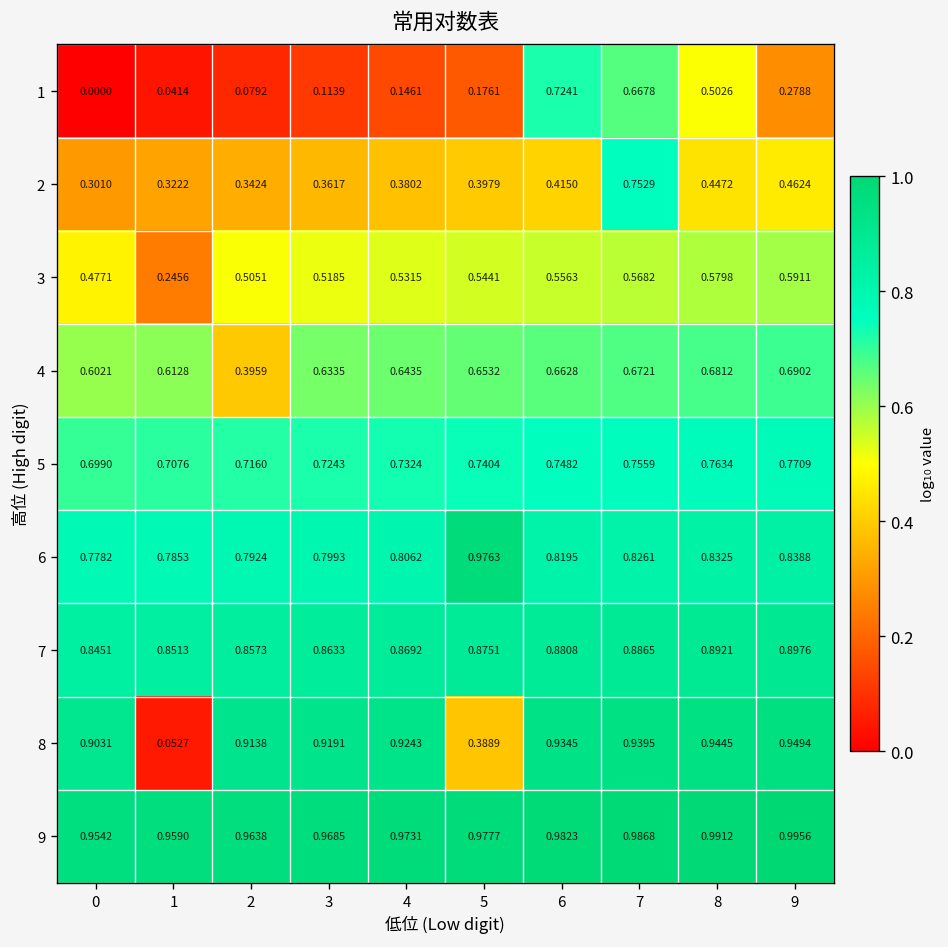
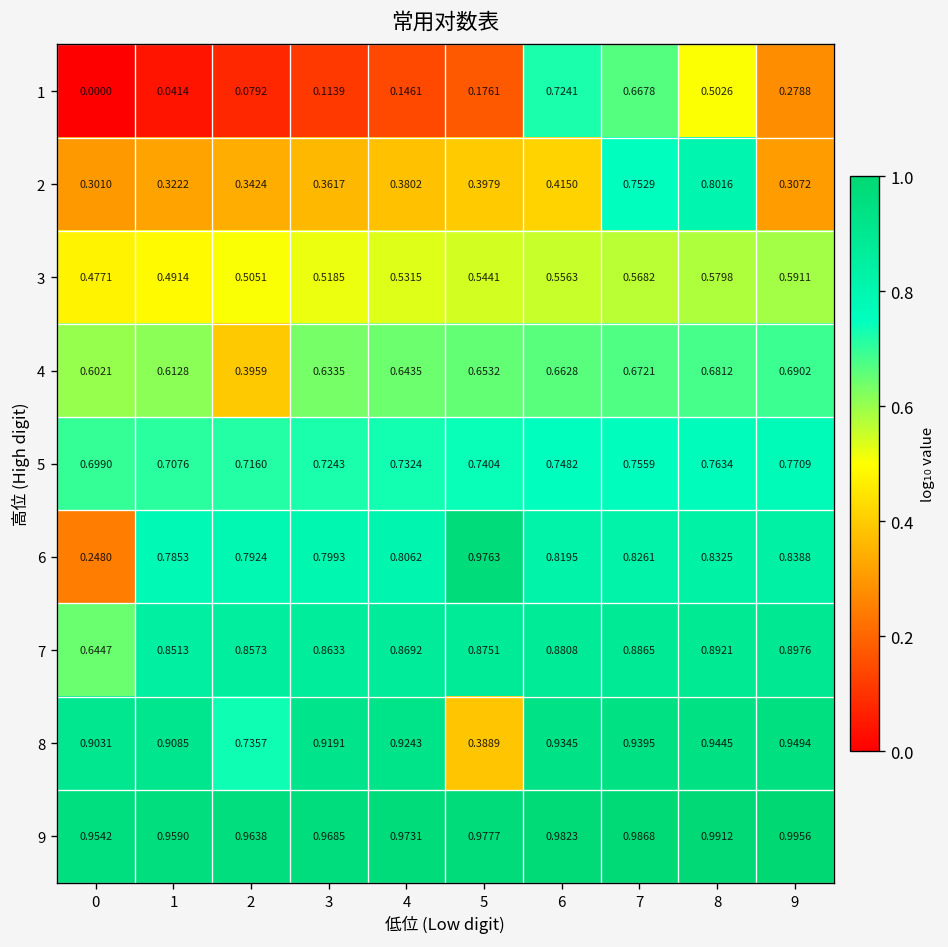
2, 8: 0.4472 -> 0.8016
2, 9: 0.4624 -> 0.3072
3, 1: 0.2456 -> 0.4914
6, 0: 0.7782 -> 0.2480
7, 0: 0.8451 -> 0.6447
8, 1: 0.0527 -> 0.9085
8, 2: 0.9138 -> 0.7357
